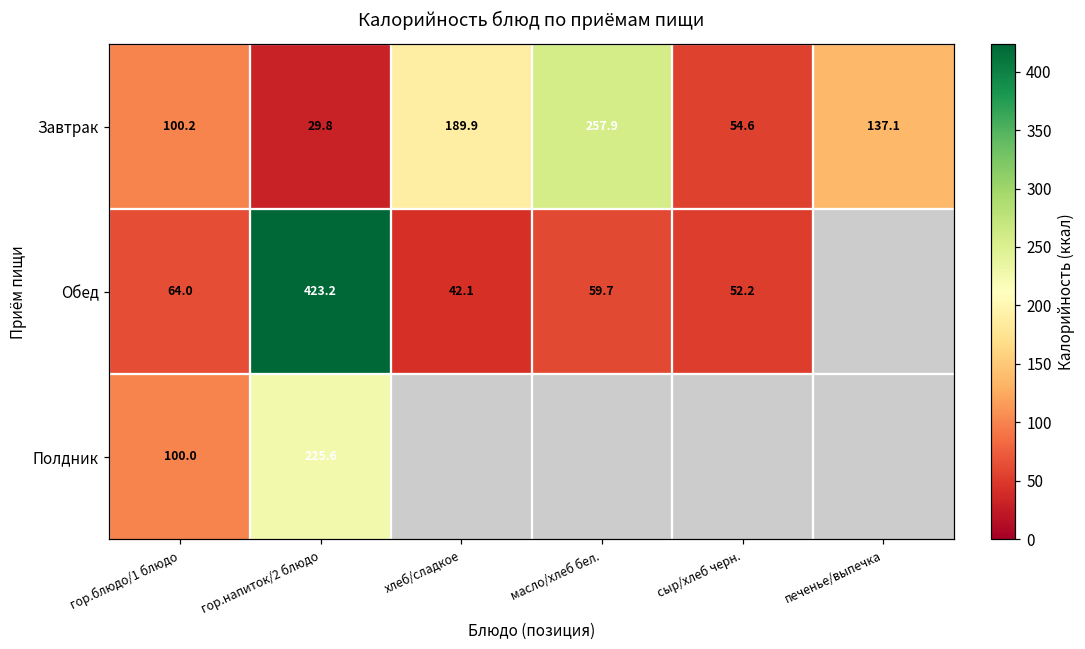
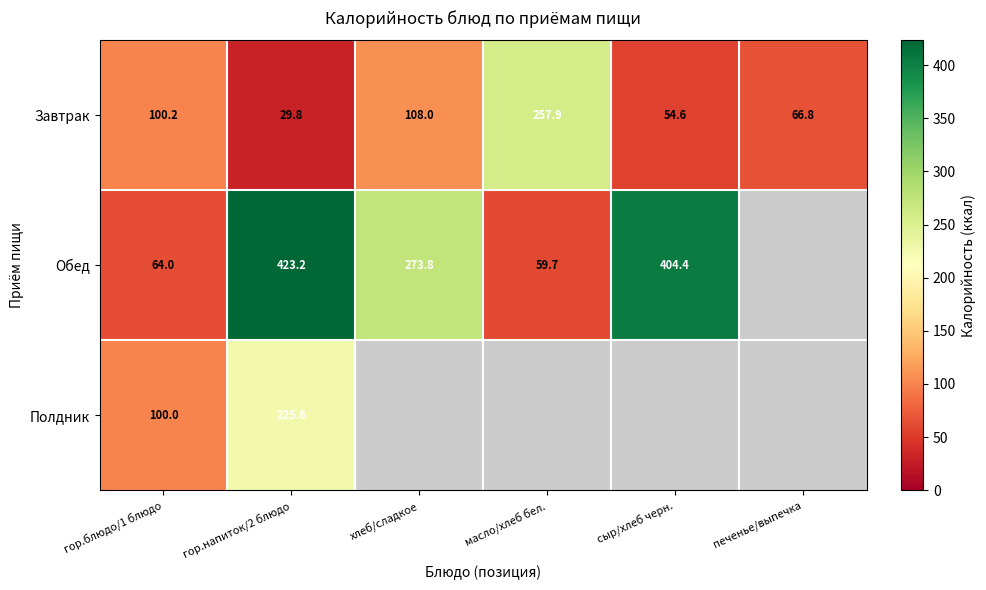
Завтрак, хлеб/сладкое: 189.9 -> 108.0
Завтрак, печенье/выпечка: 137.1 -> 66.8
Обед, хлеб/сладкое: 42.1 -> 273.8
Обед, сыр/хлеб черн.: 52.2 -> 404.4
